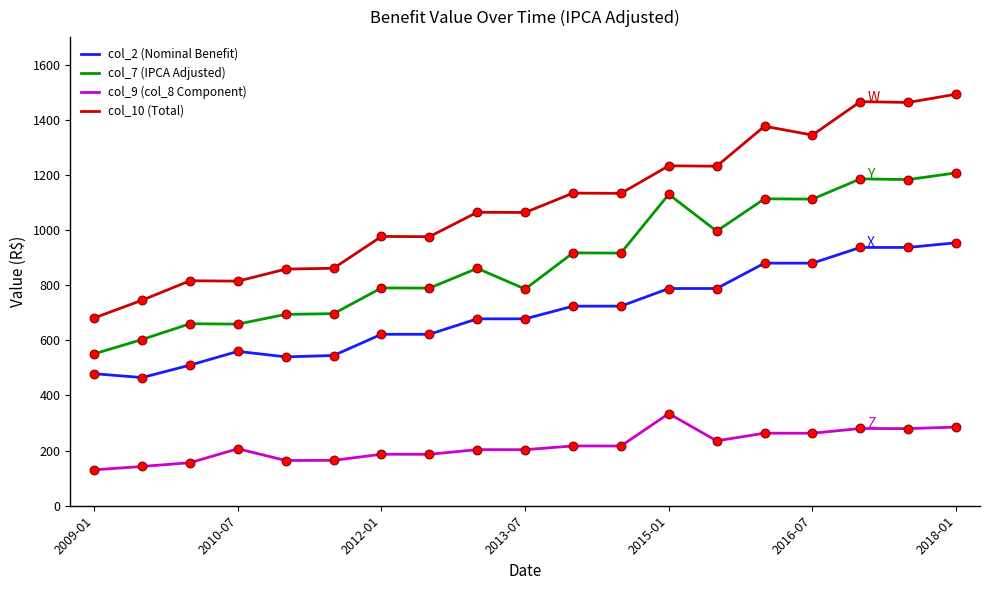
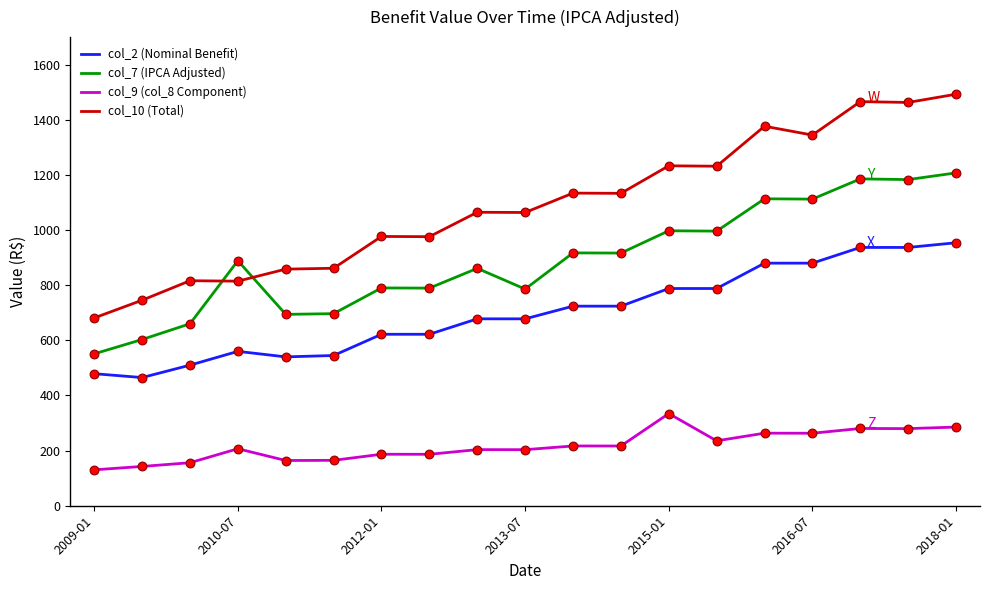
col_7 (IPCA Adjusted), 2010-07: 660 -> 890
col_7 (IPCA Adjusted), 2015-01: 1130 -> 1000
